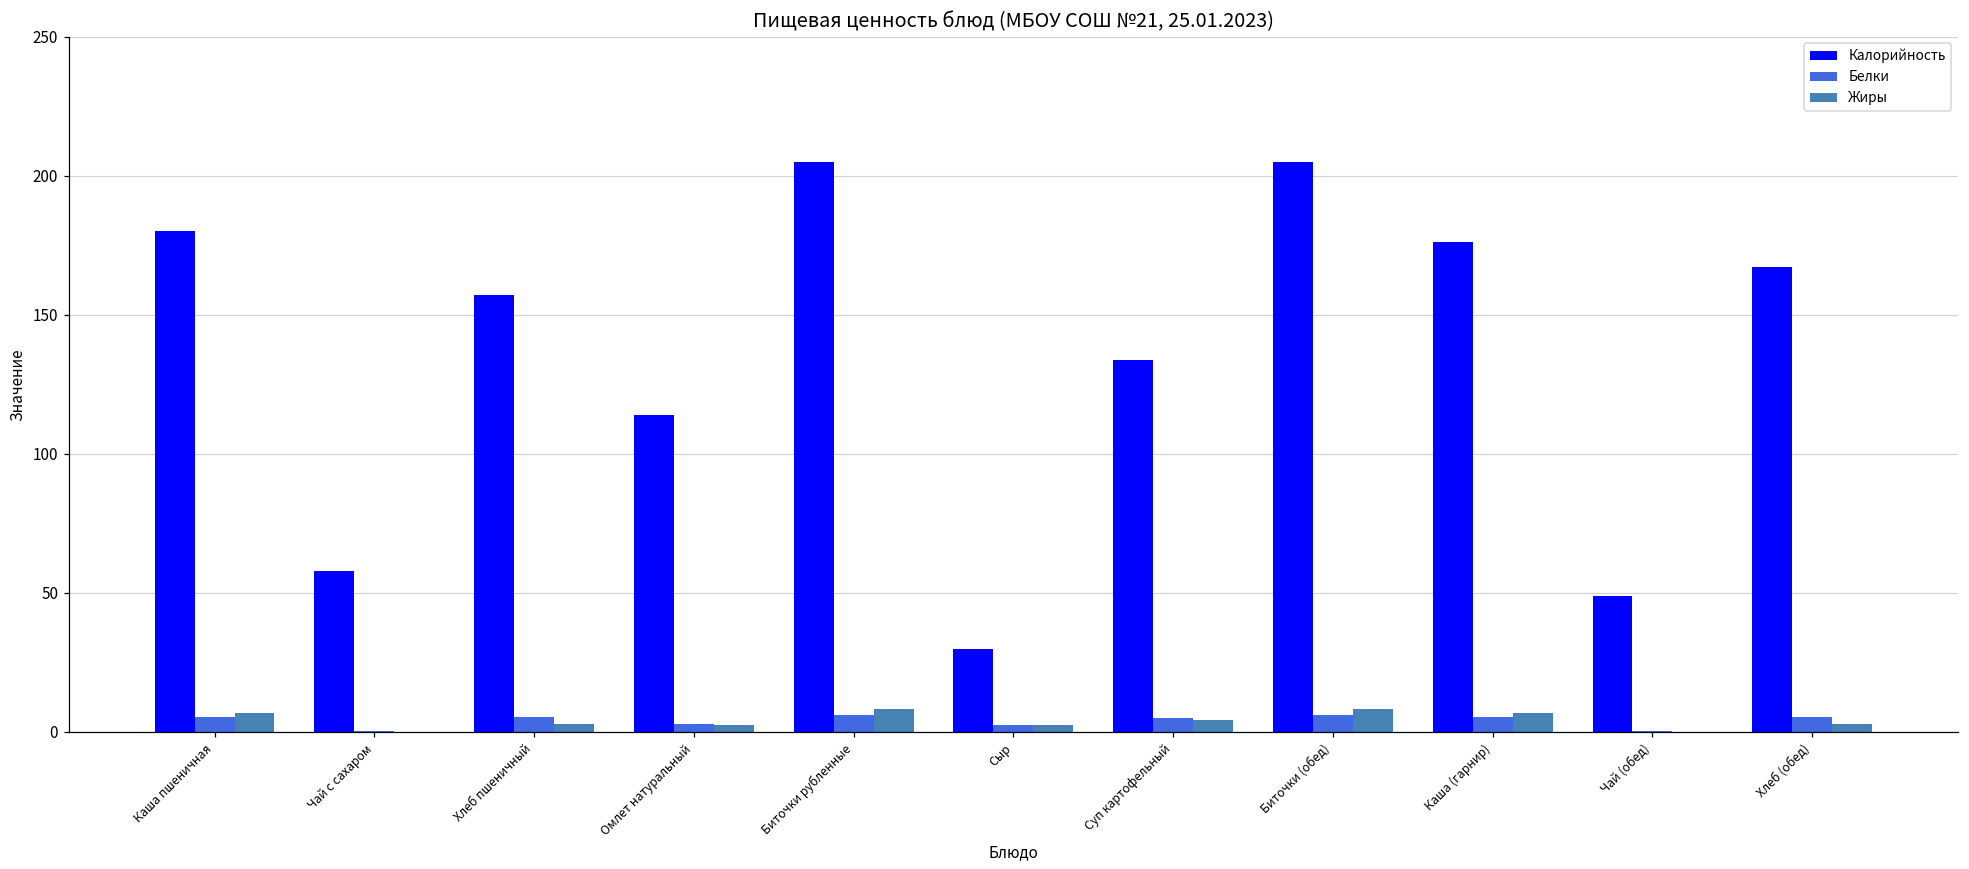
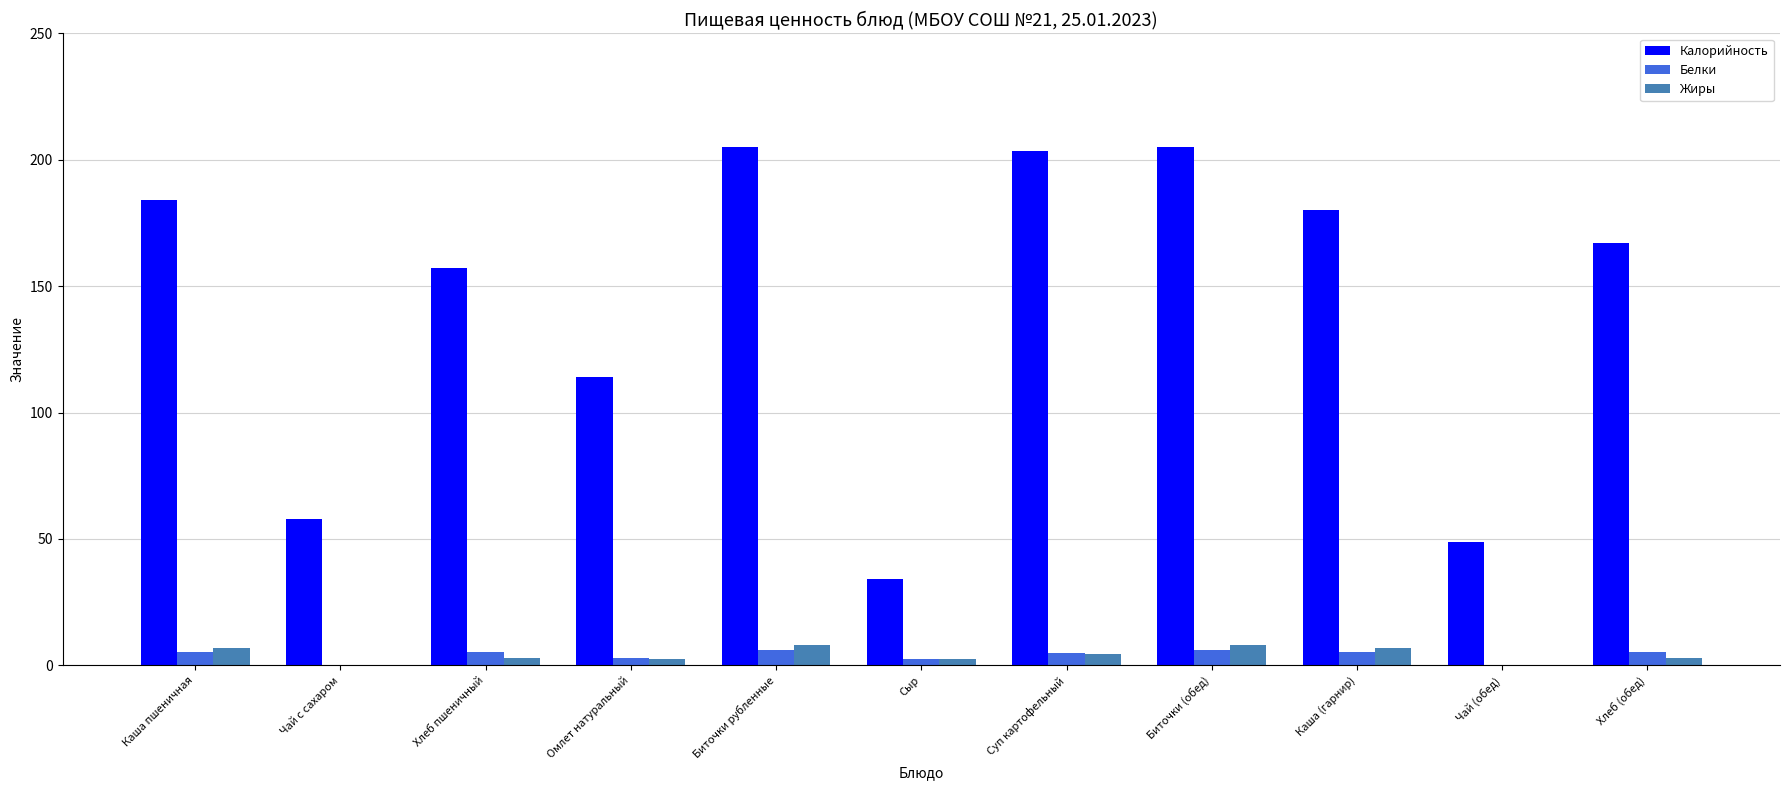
Калорийность, Каша пшеничная: 180 -> 184
Калорийность, Сыр: 30 -> 34
Калорийность, Суп картофельный: 134 -> 204
Калорийность, Каша (гарнир): 176 -> 180
